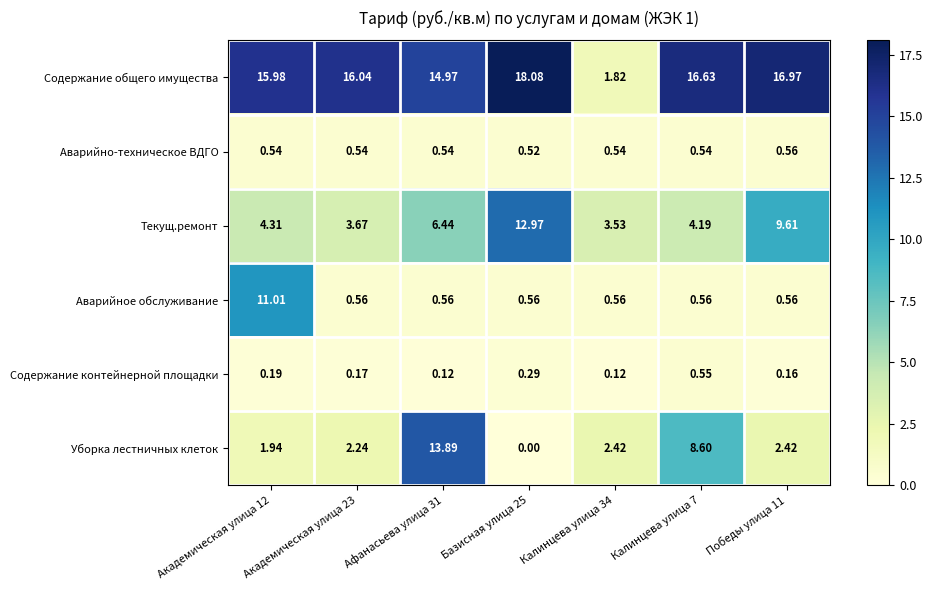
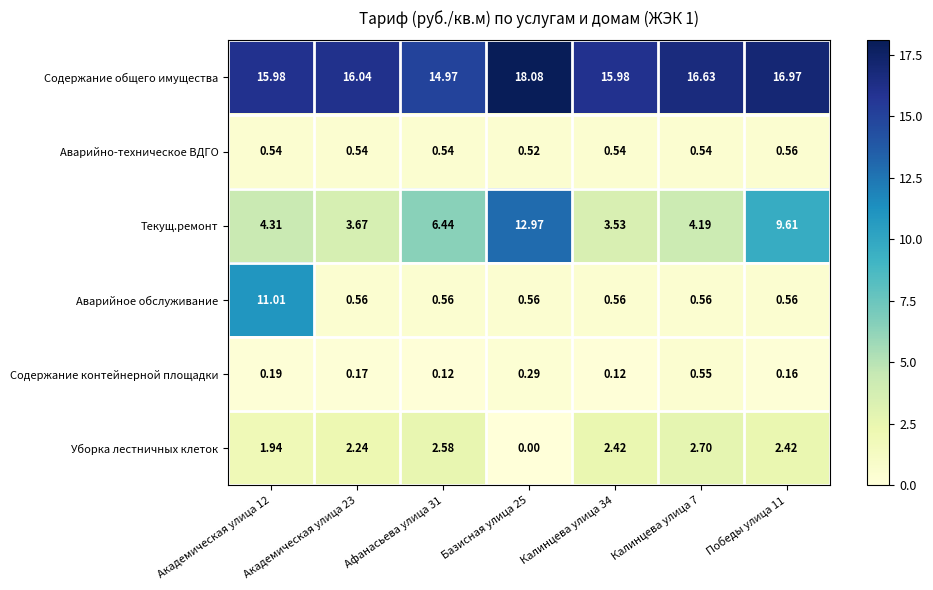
Содержание общего имущества, Калинцева улица 34: 1.82 -> 15.98
Уборка лестничных клеток, Афанасьева улица 31: 13.89 -> 2.58
Уборка лестничных клеток, Калинцева улица 7: 8.60 -> 2.70
